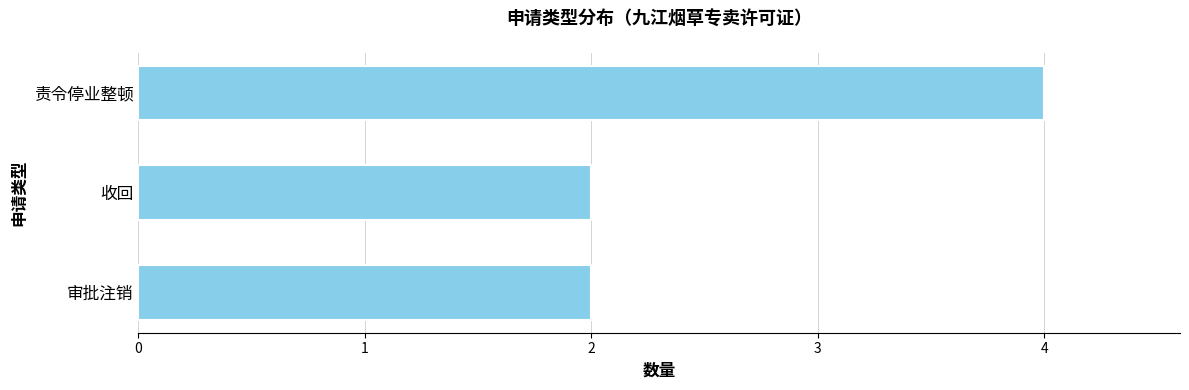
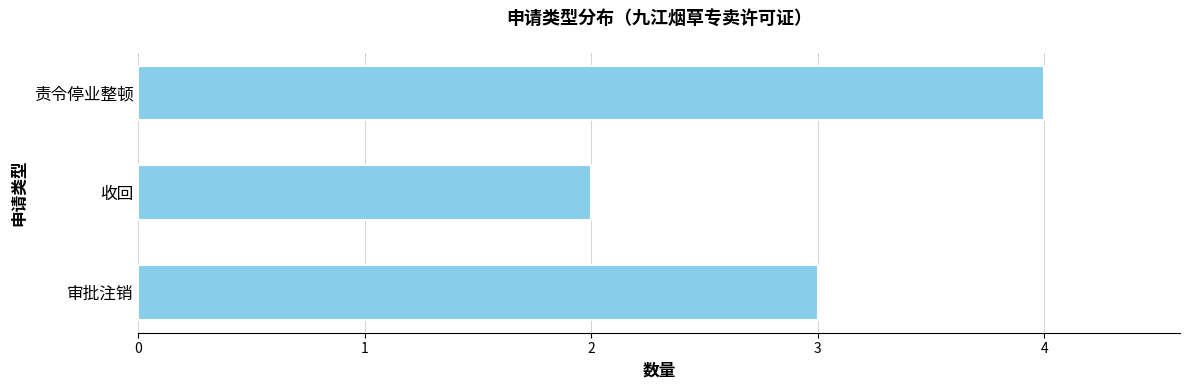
审批注销: 2 -> 3
